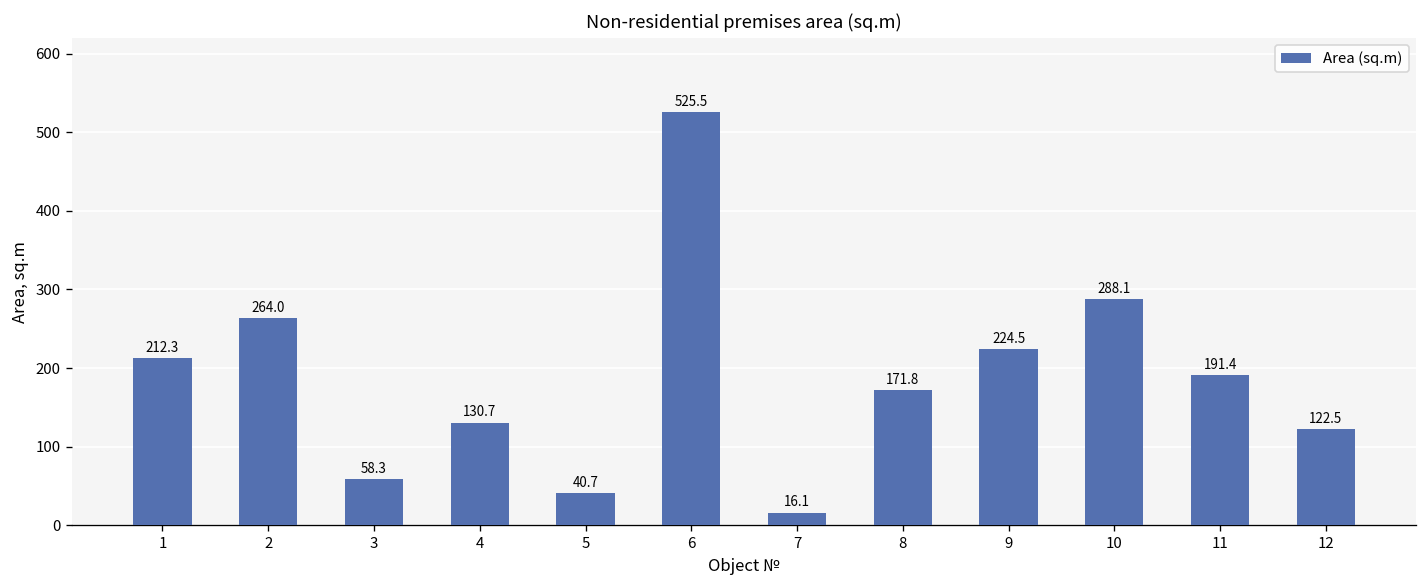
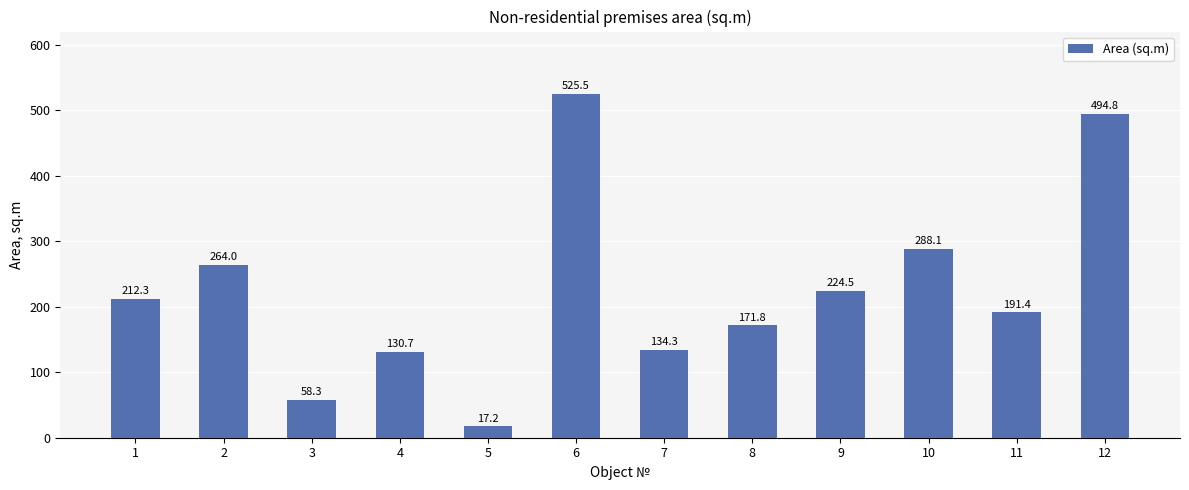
5: 40.7 -> 17.2
7: 16.1 -> 134.3
12: 122.5 -> 494.8
